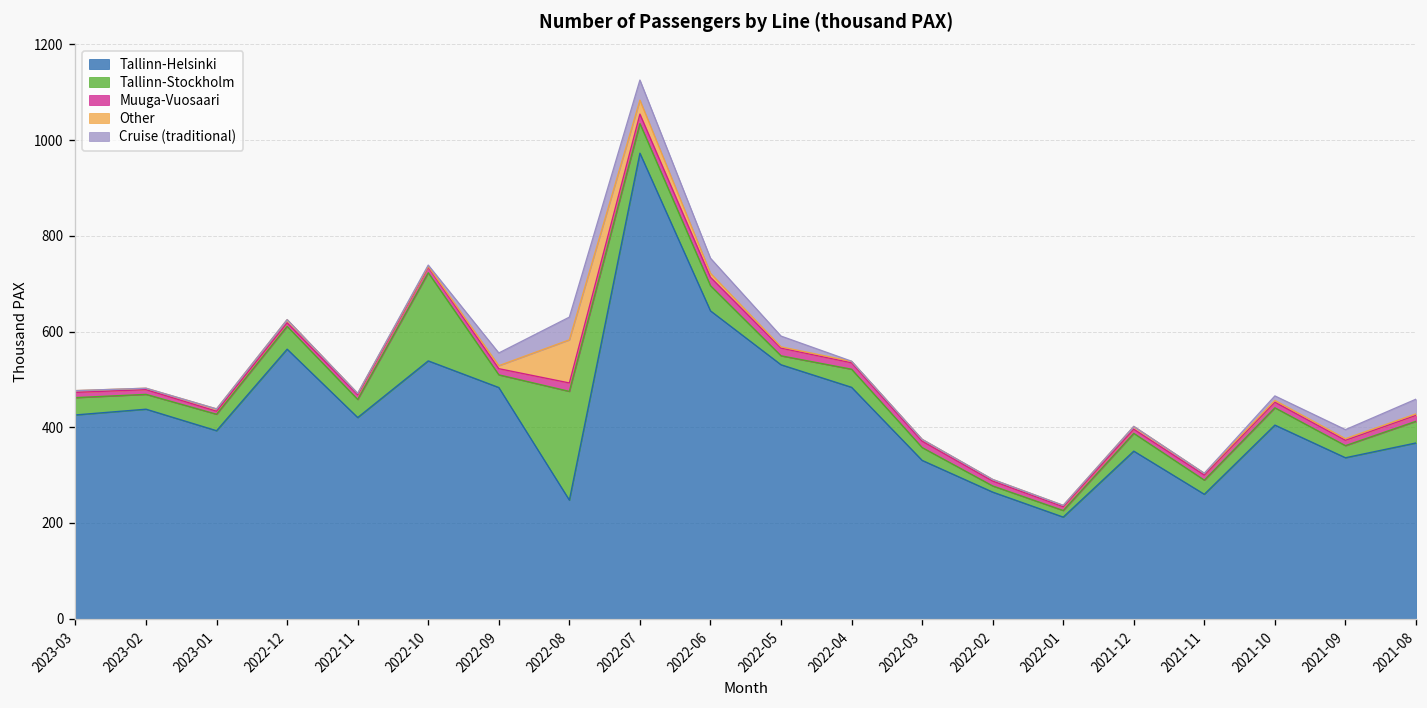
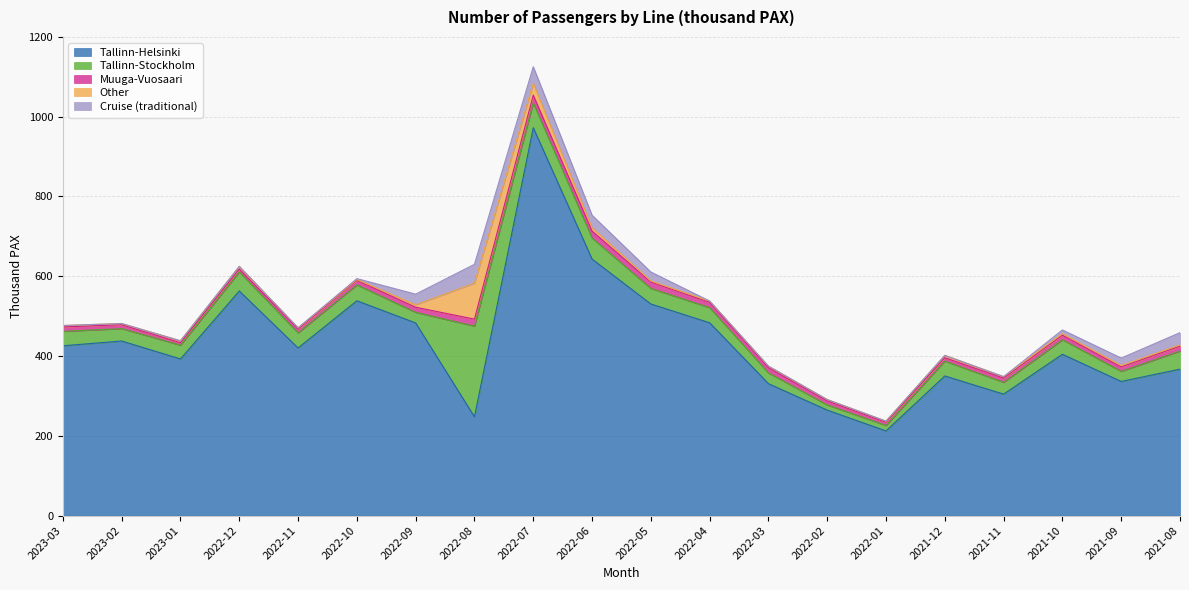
Tallinn-Stockholm, 2022-10: 180 -> 40
Tallinn-Stockholm, 2022-05: 20 -> 40
Tallinn-Helsinki, 2021-11: 260 -> 300
